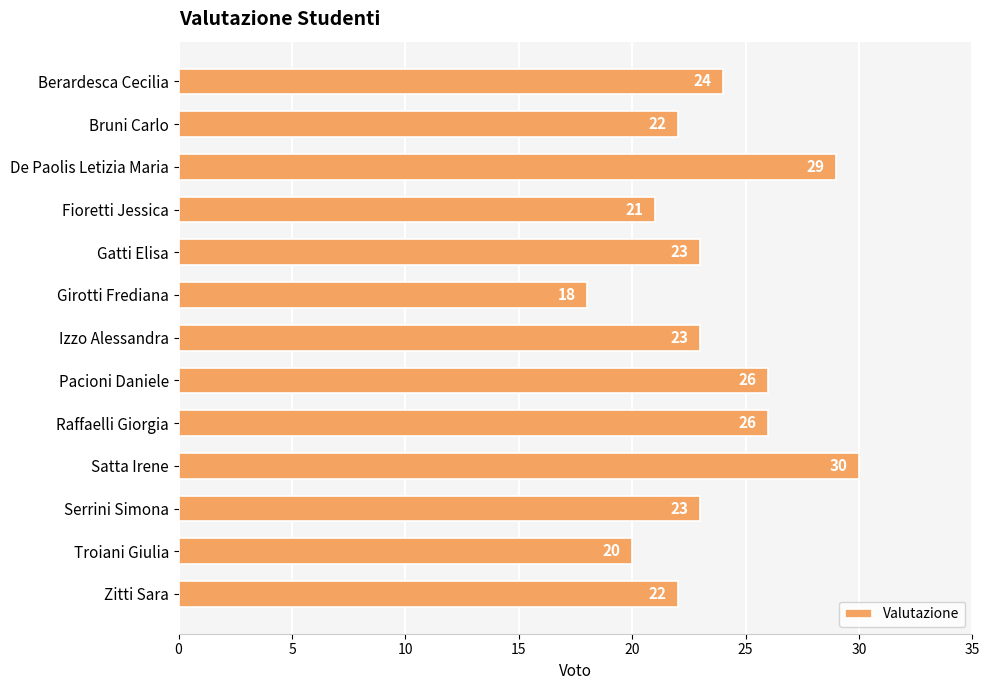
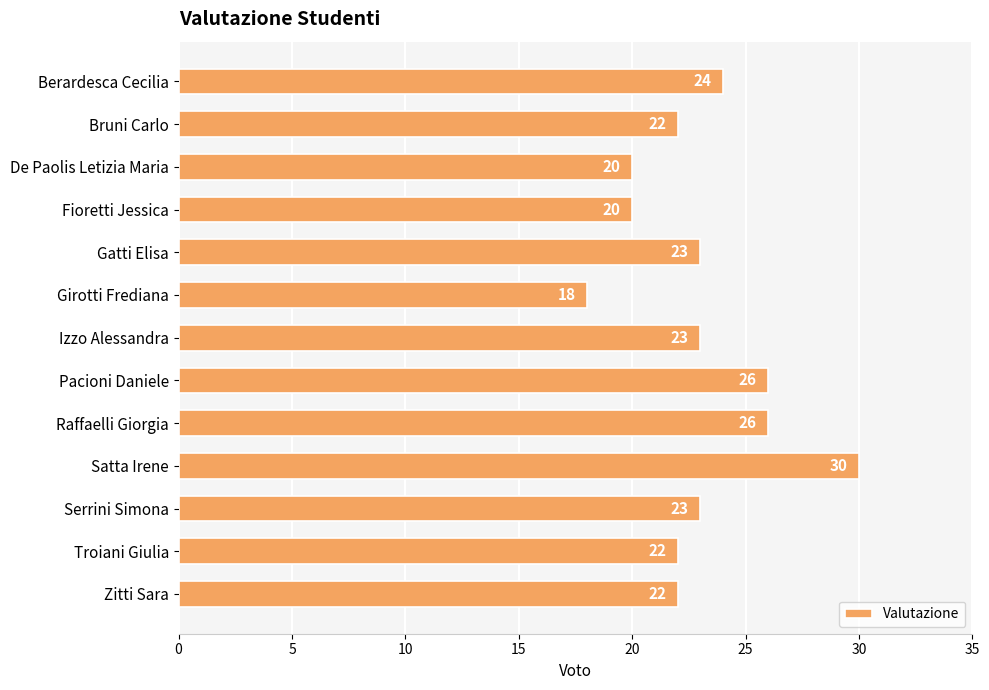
De Paolis Letizia Maria: 29 -> 20
Fioretti Jessica: 21 -> 20
Troiani Giulia: 20 -> 22
